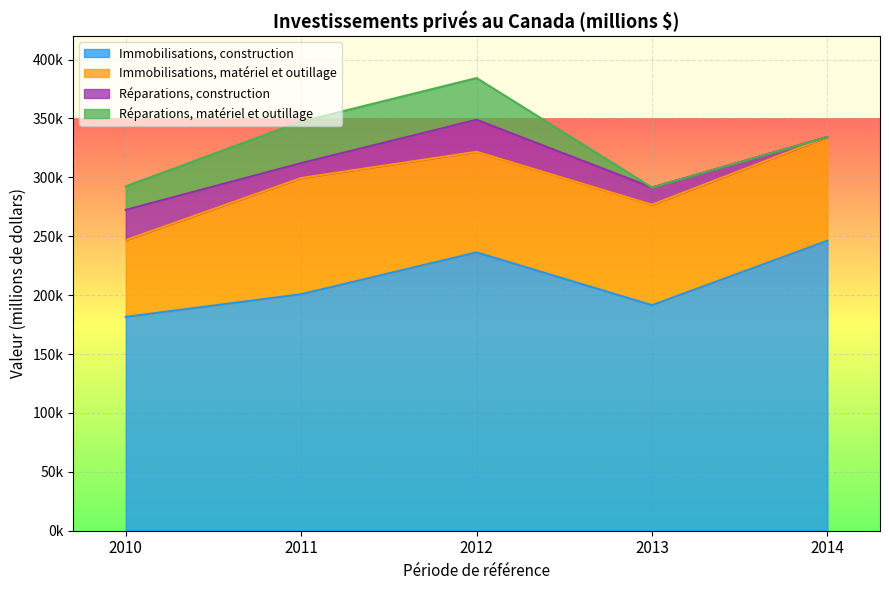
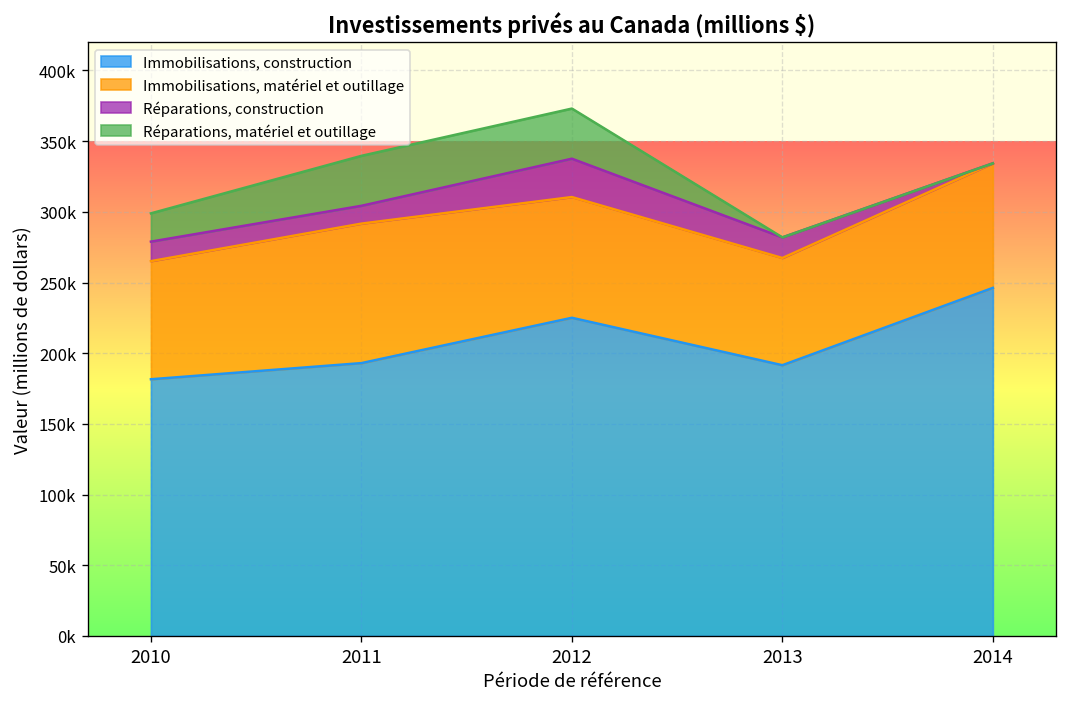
Immobilisations, matériel et outillage, 2010: 65000 -> 84000
Réparations, construction, 2010: 26000 -> 14000
Immobilisations, construction, 2011: 201000 -> 193000
Immobilisations, construction, 2012: 236000 -> 225000
Immobilisations, matériel et outillage, 2013: 85000 -> 76000
